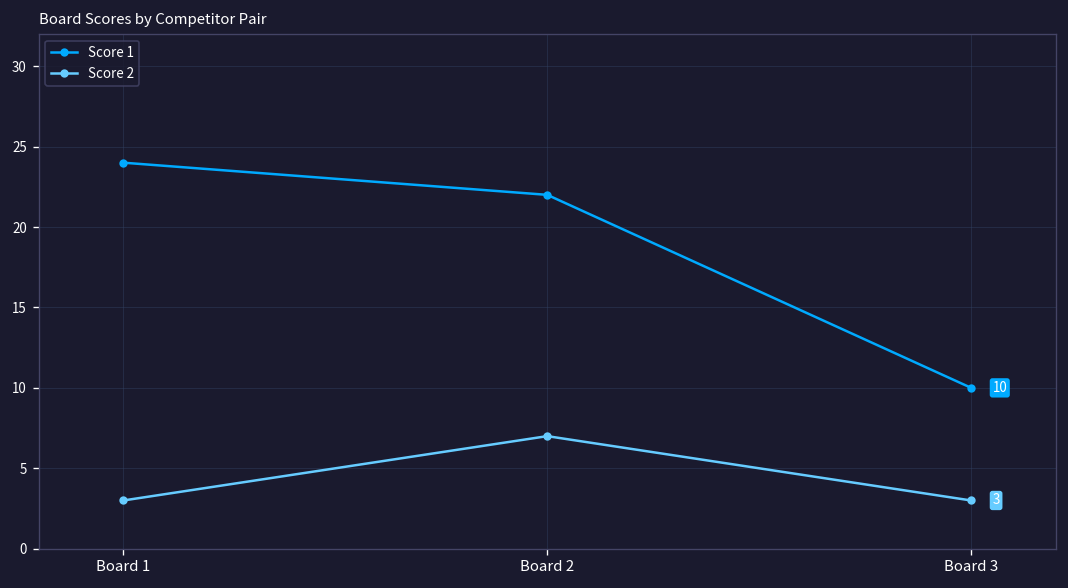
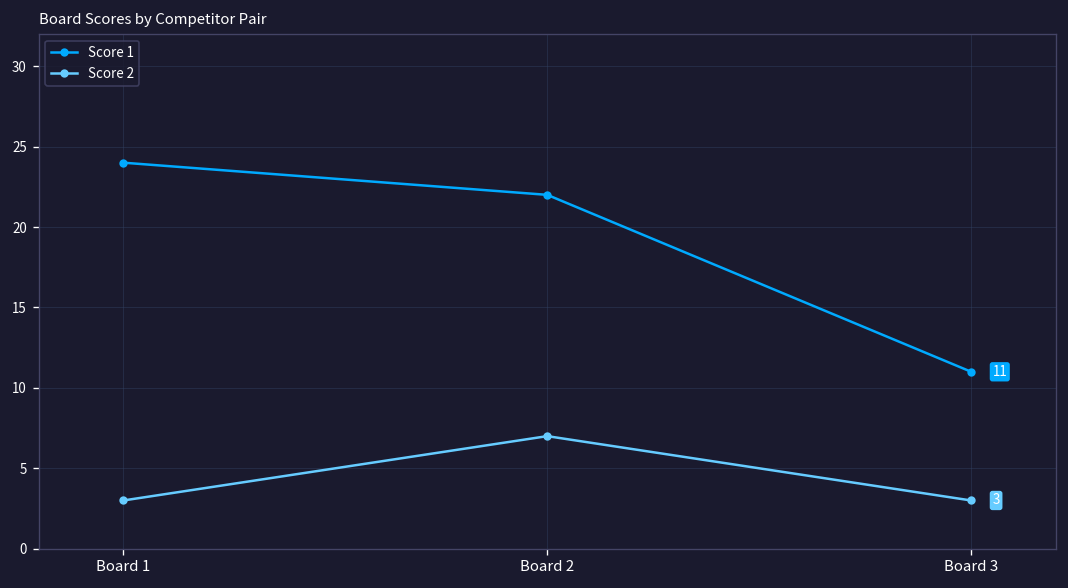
Score 1, Board 3: 10 -> 11
